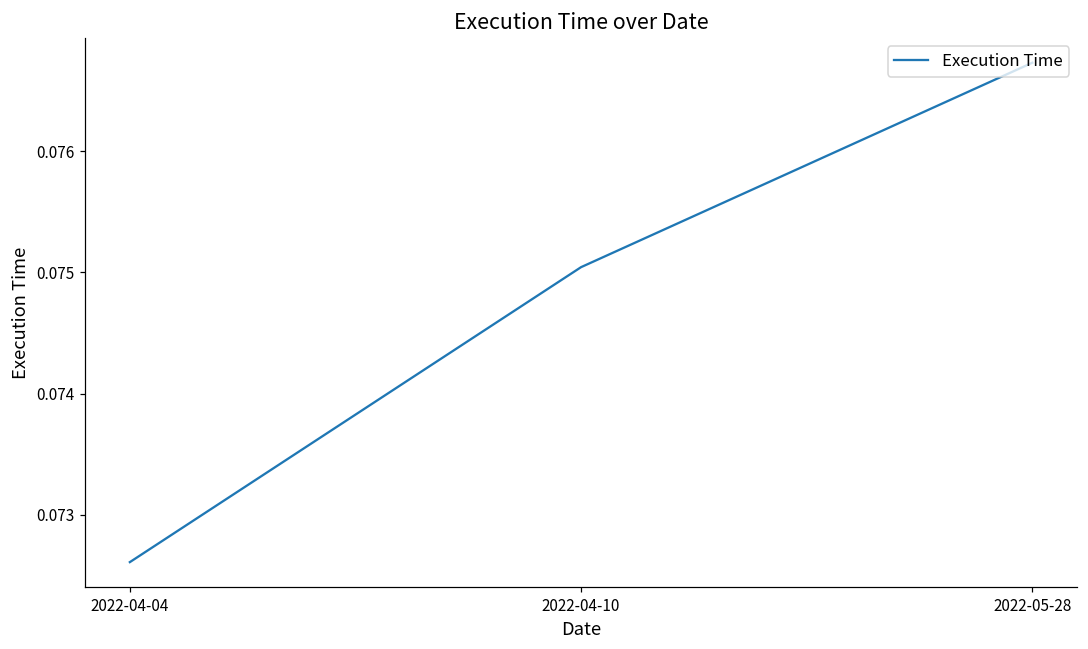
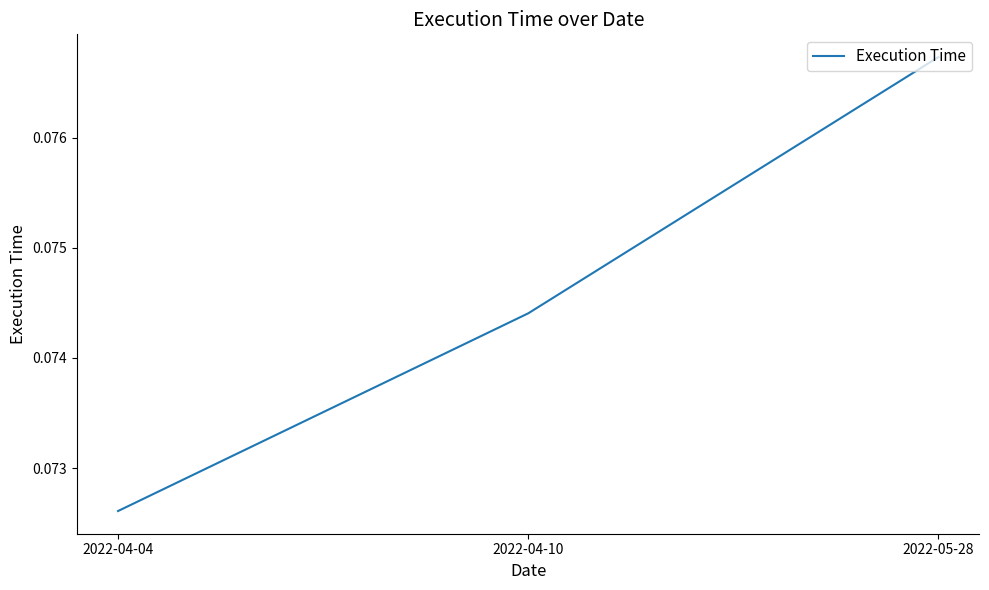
2022-04-10: 0.07504 -> 0.07440
